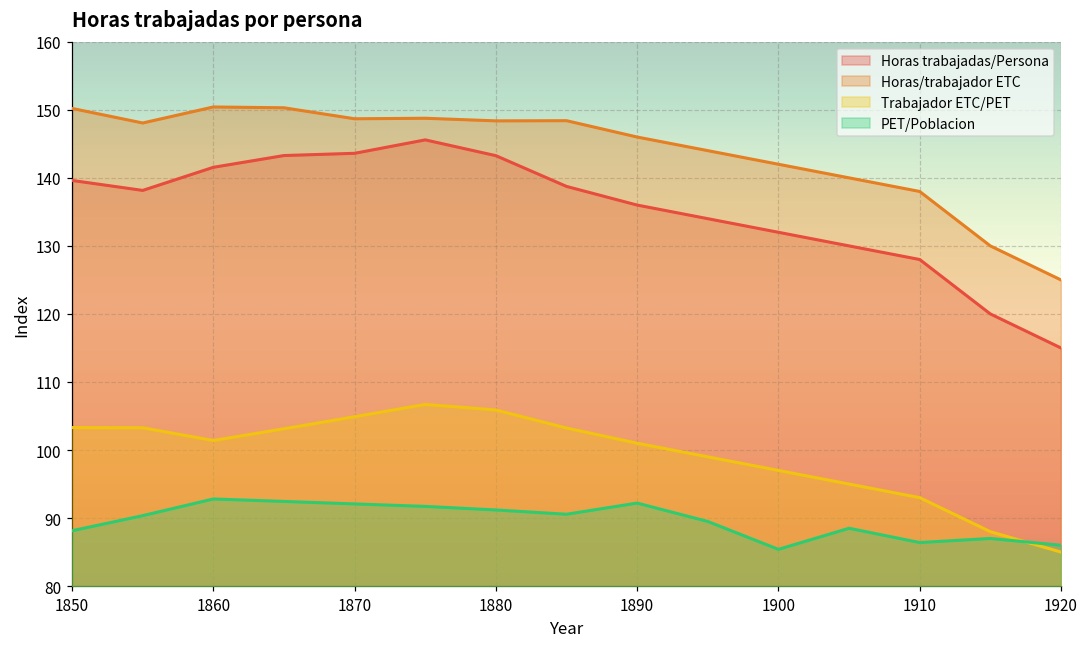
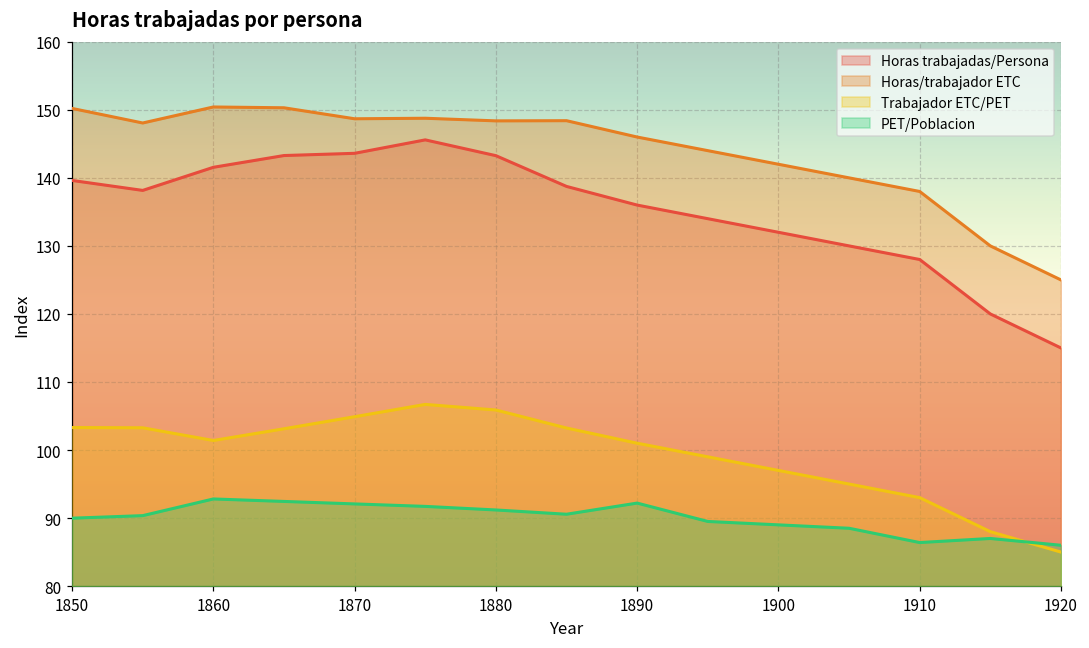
PET/Poblacion, 1850: 88 -> 90
PET/Poblacion, 1900: 85 -> 89
